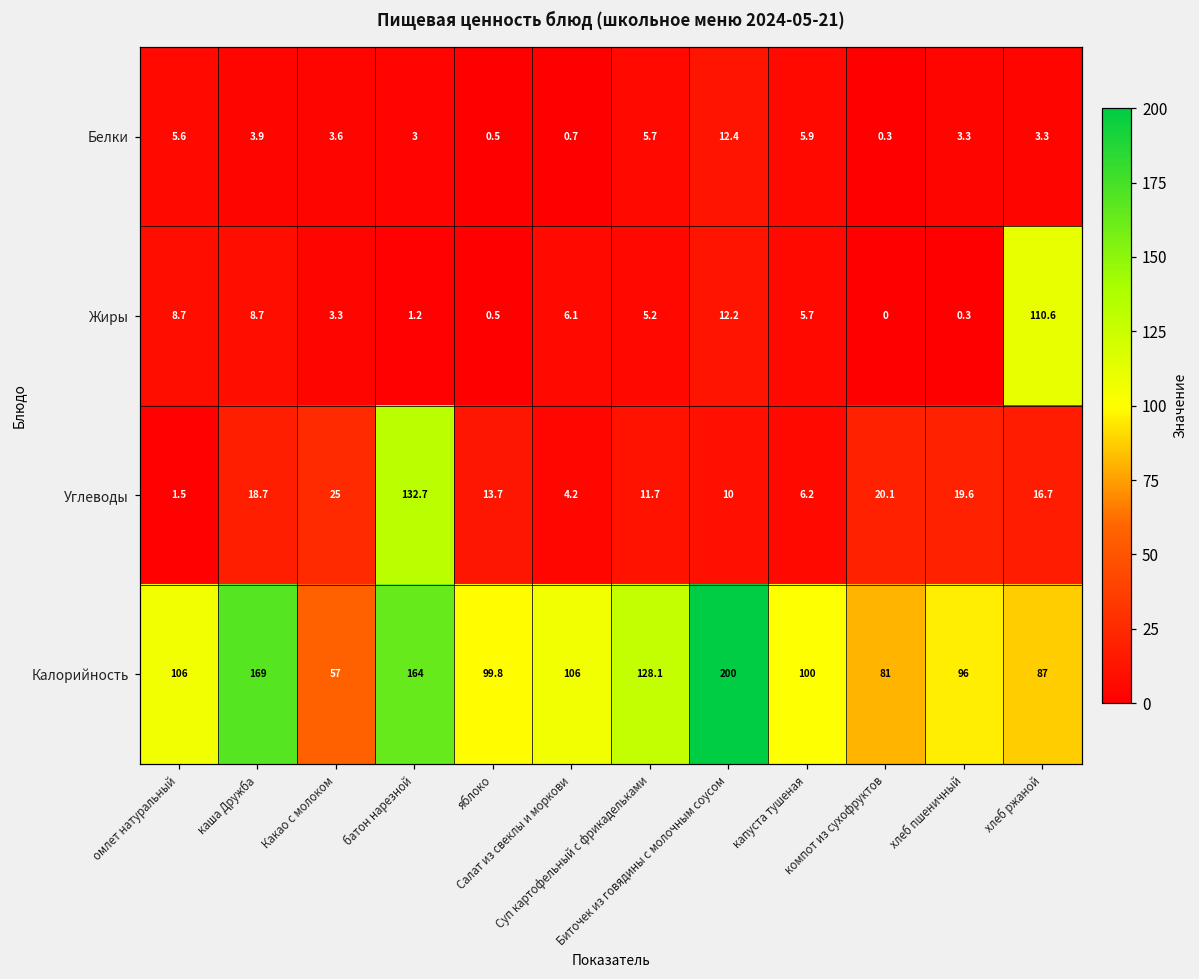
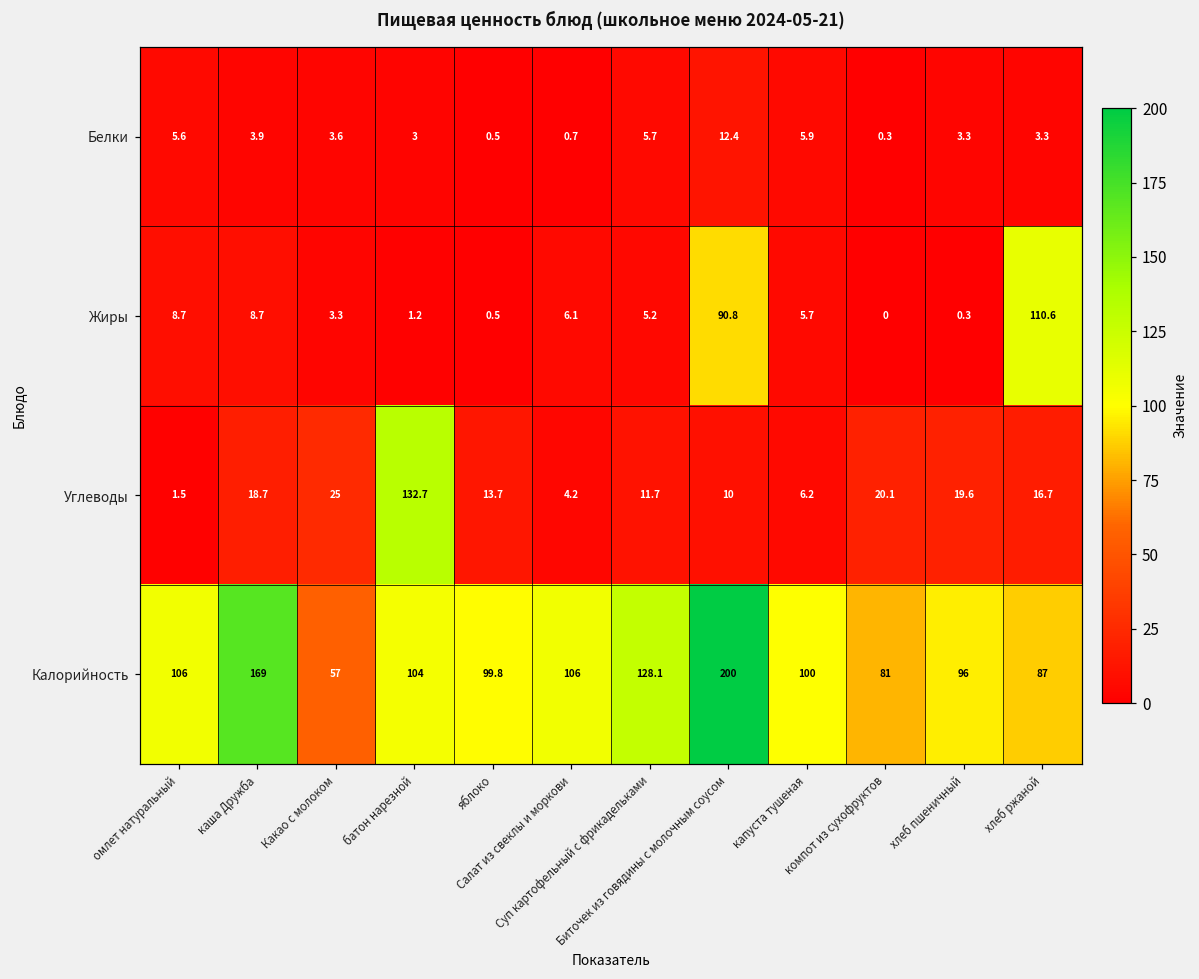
Жиры, Биточек из говядины с молочным соусом: 12.2 -> 90.8
Калорийность, батон нарезной: 164 -> 104
